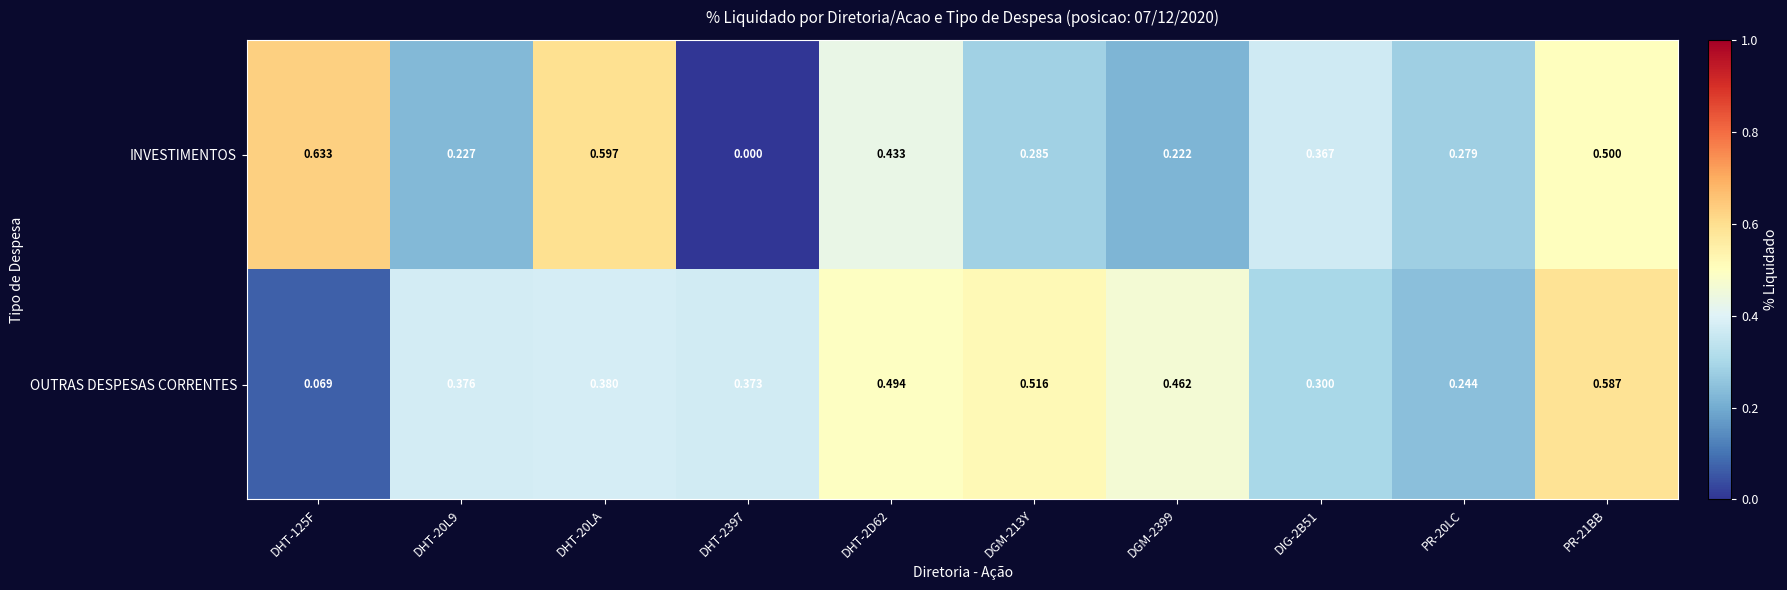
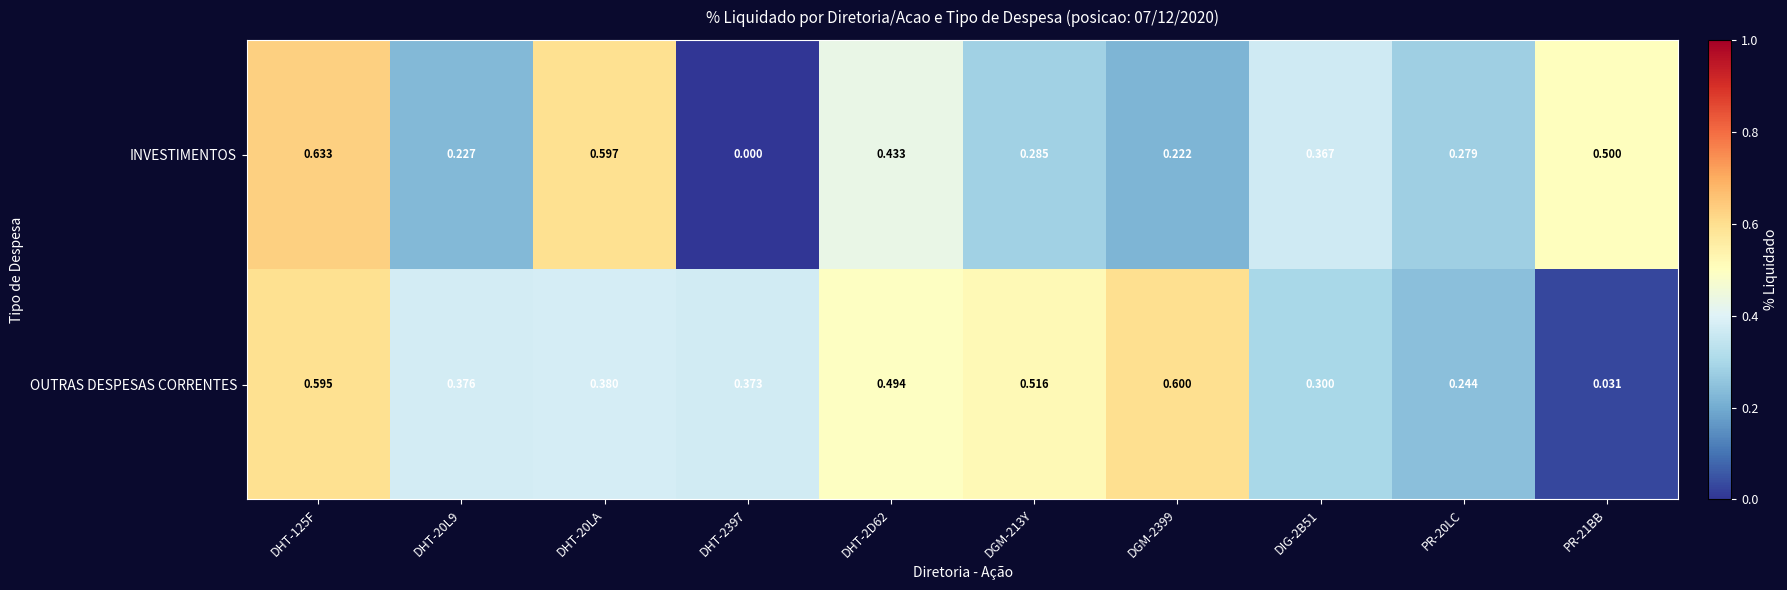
OUTRAS DESPESAS CORRENTES, DHT-125F: 0.069 -> 0.595
OUTRAS DESPESAS CORRENTES, DGM-2399: 0.462 -> 0.600
OUTRAS DESPESAS CORRENTES, PR-21BB: 0.587 -> 0.031
